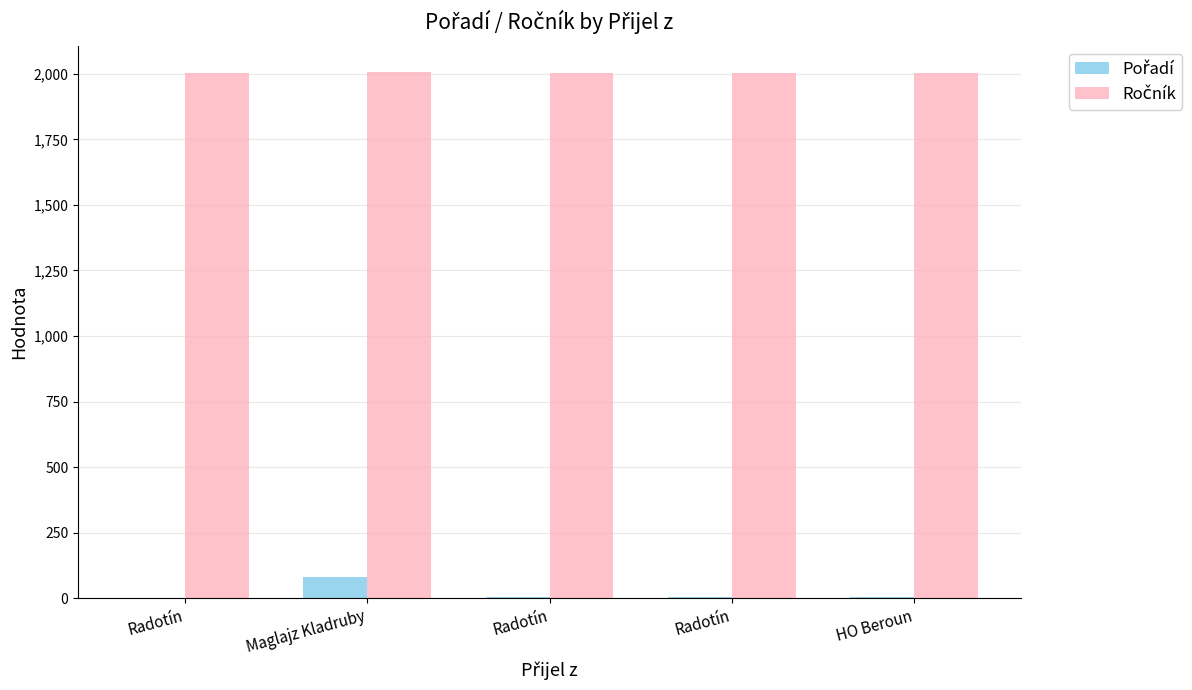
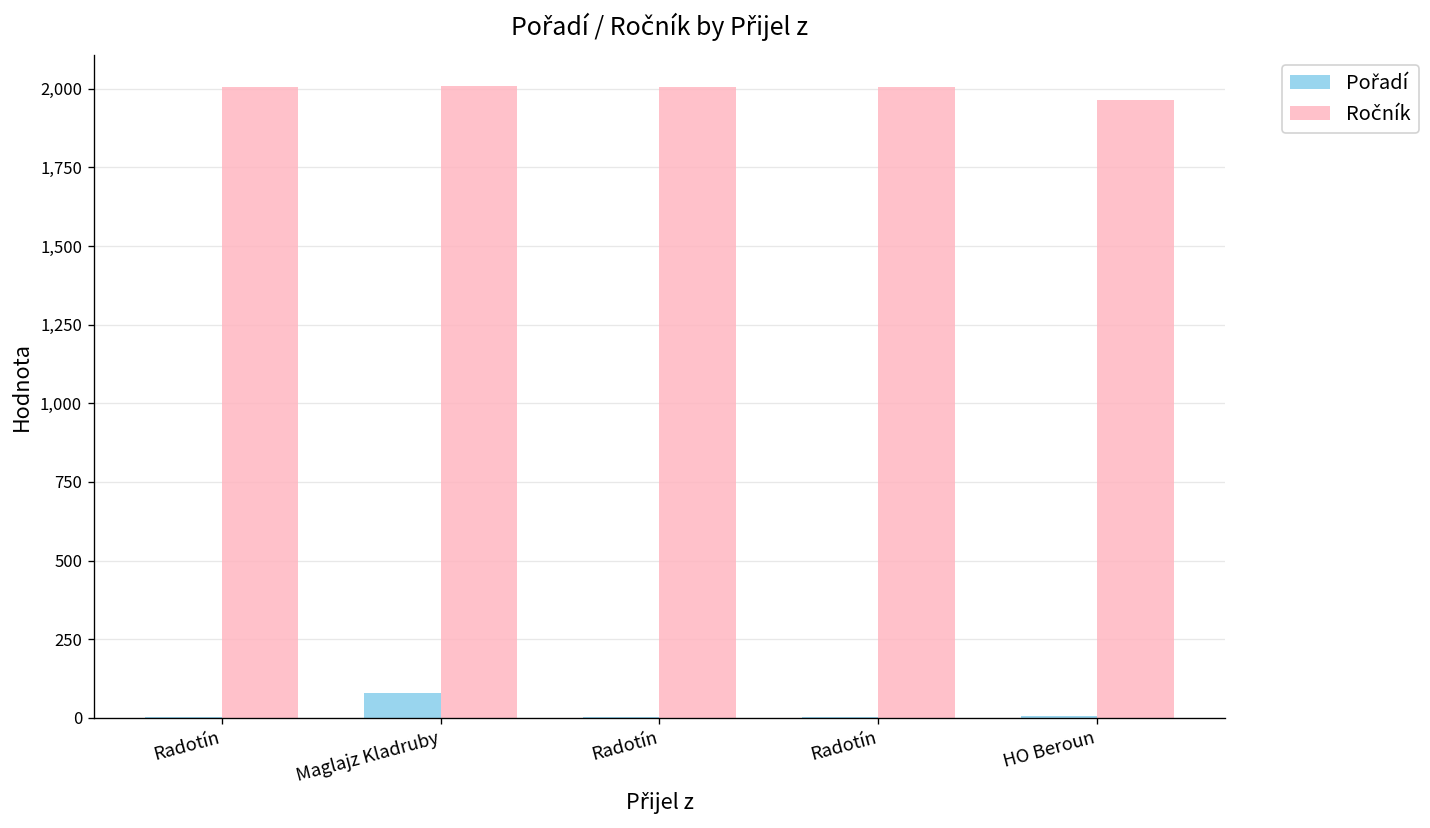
Ročník, HO Beroun: 2,000 -> 1,960
